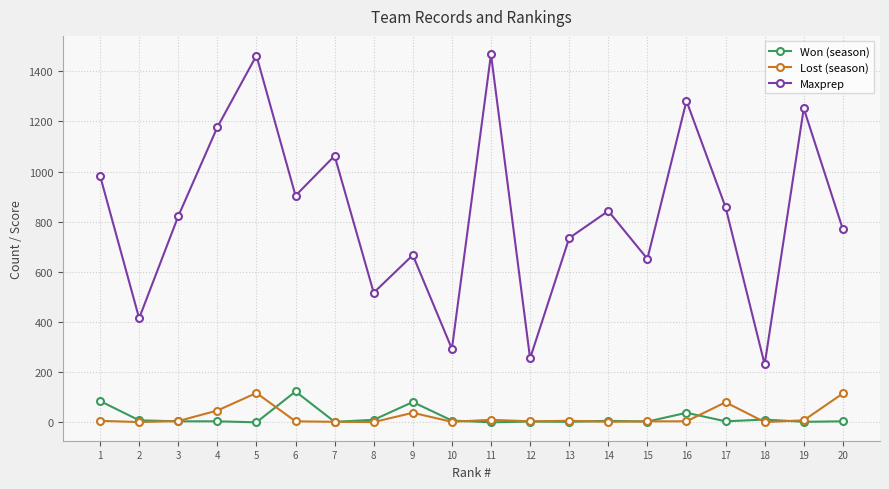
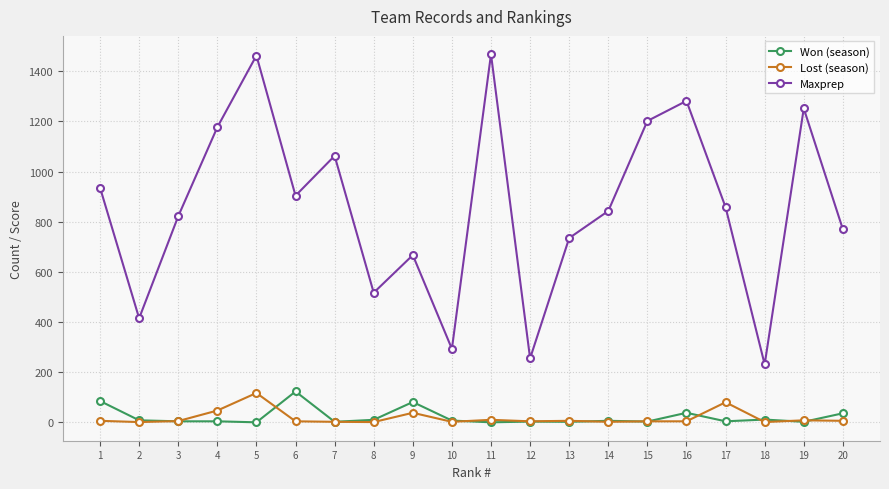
Maxprep, 1: 980 -> 940
Maxprep, 15: 650 -> 1200
Won (season), 20: 0 -> 40
Lost (season), 20: 120 -> 10
